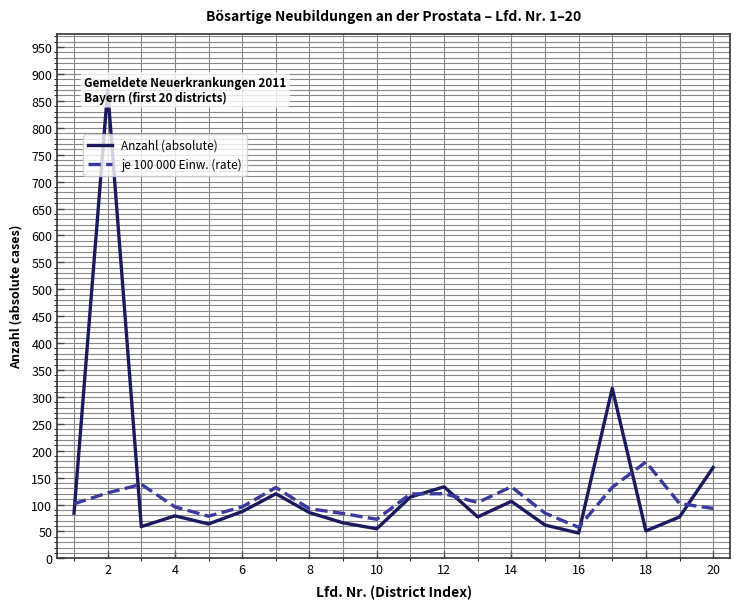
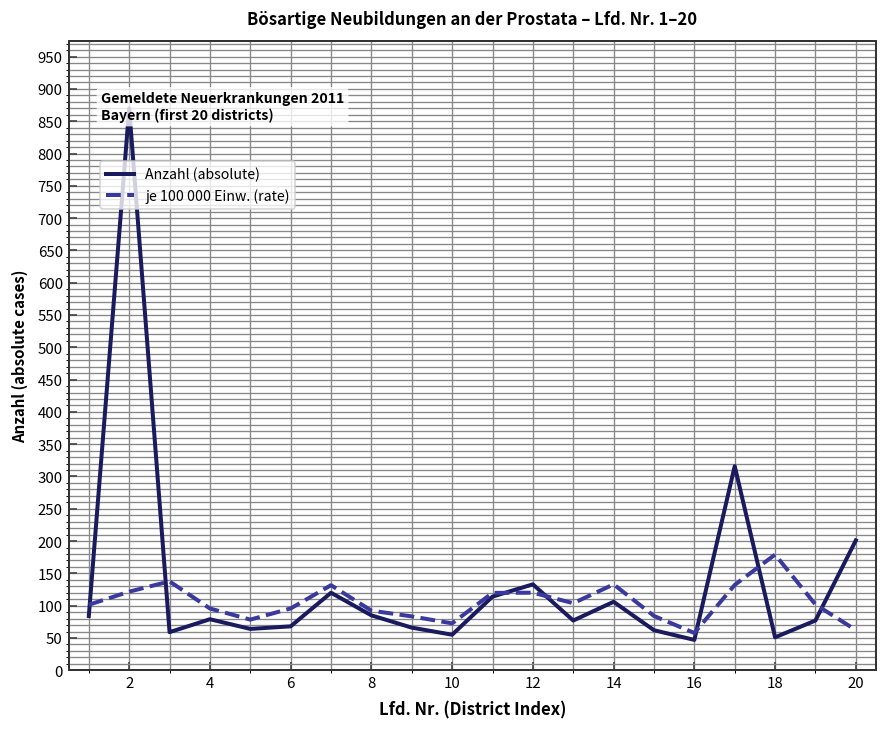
Anzahl (absolute), 6: 90 -> 70
Anzahl (absolute), 20: 170 -> 200
je 100 000 Einw. (rate), 20: 90 -> 60
